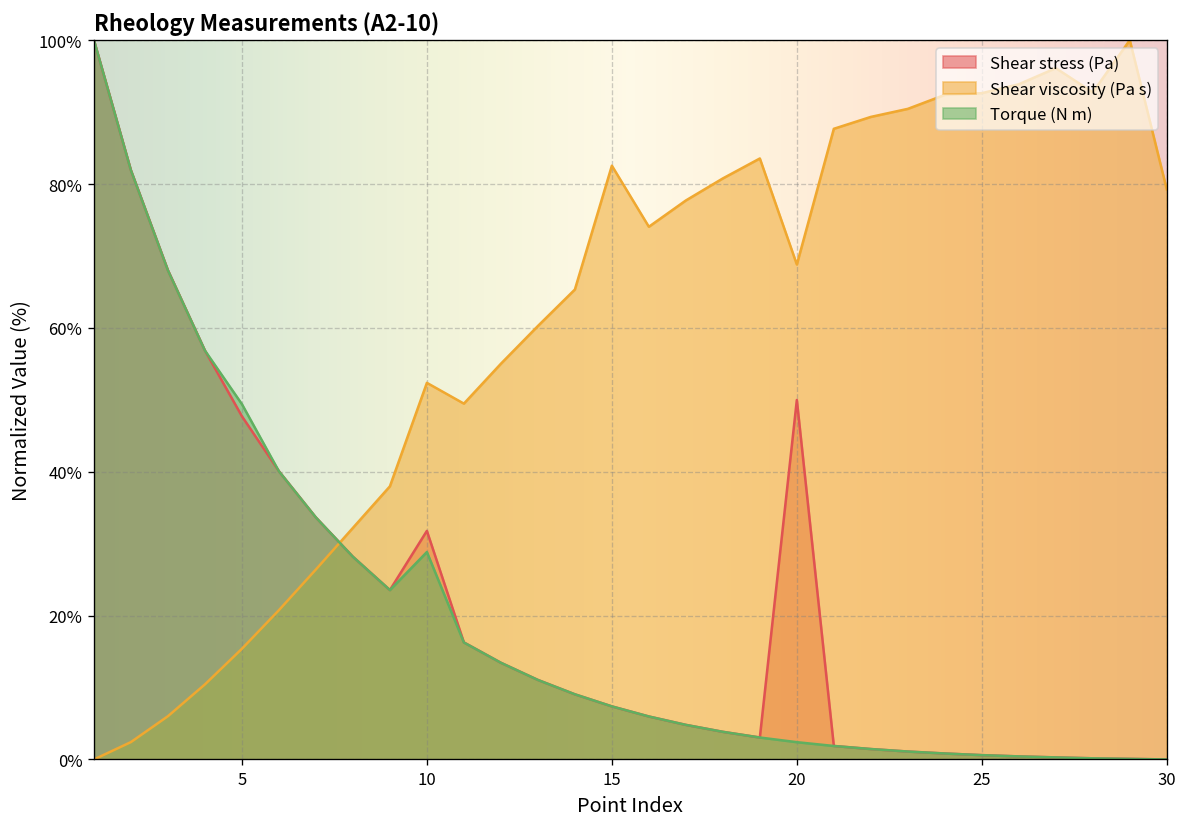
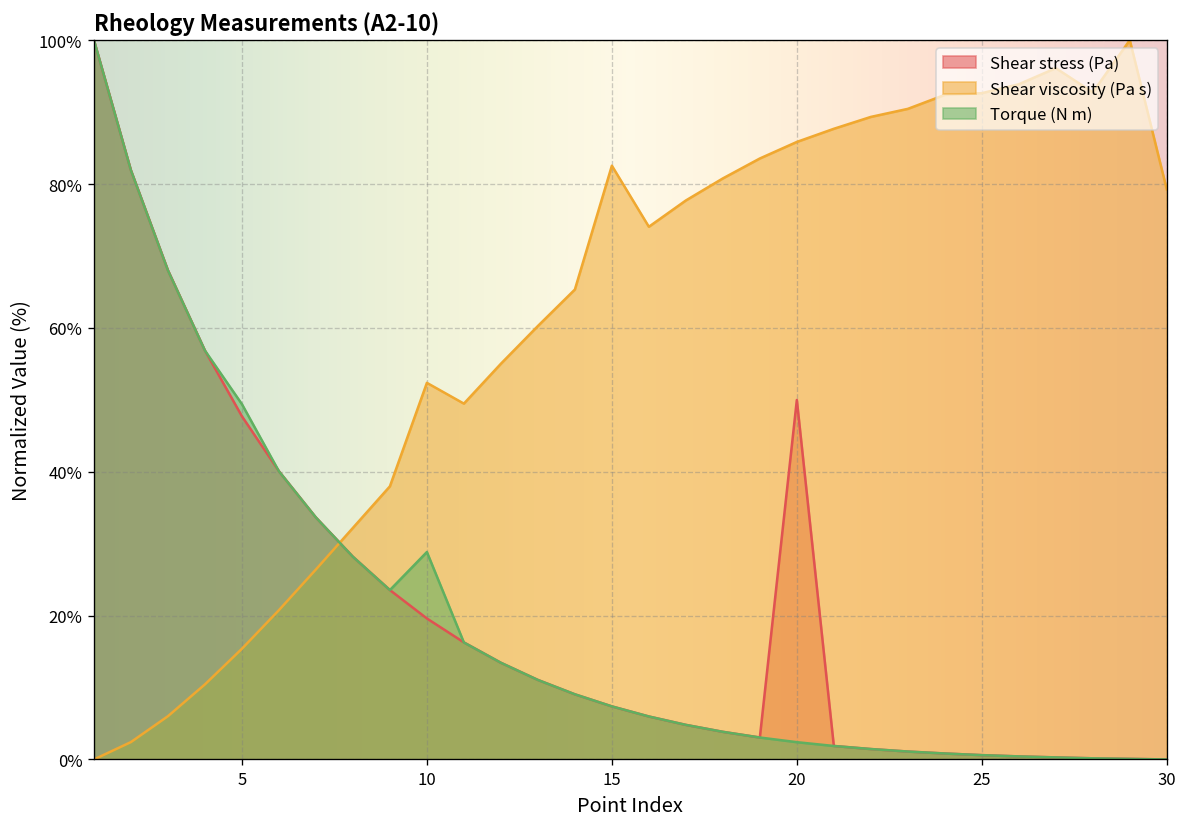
Shear stress (Pa), 10: 32% -> 20%
Shear viscosity (Pa s), 20: 69% -> 86%
